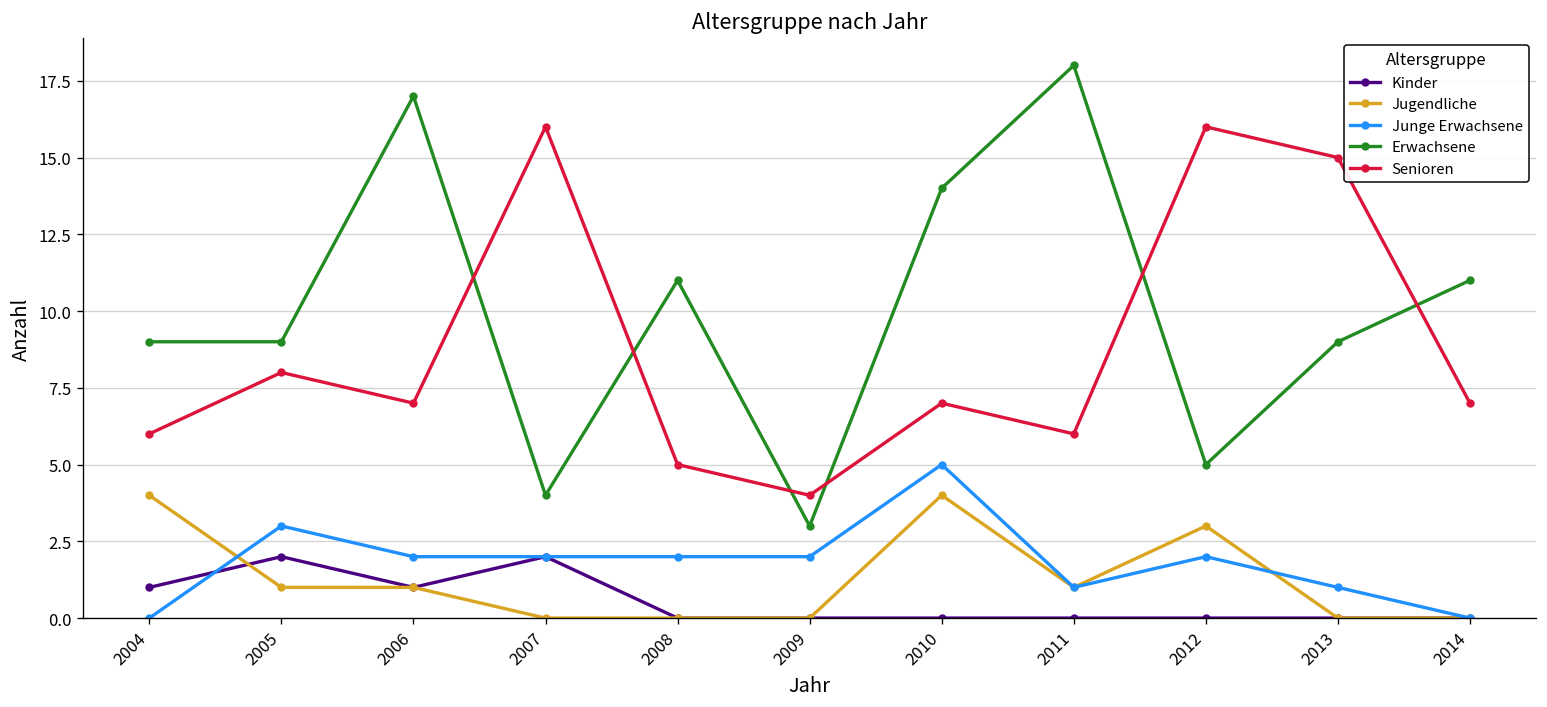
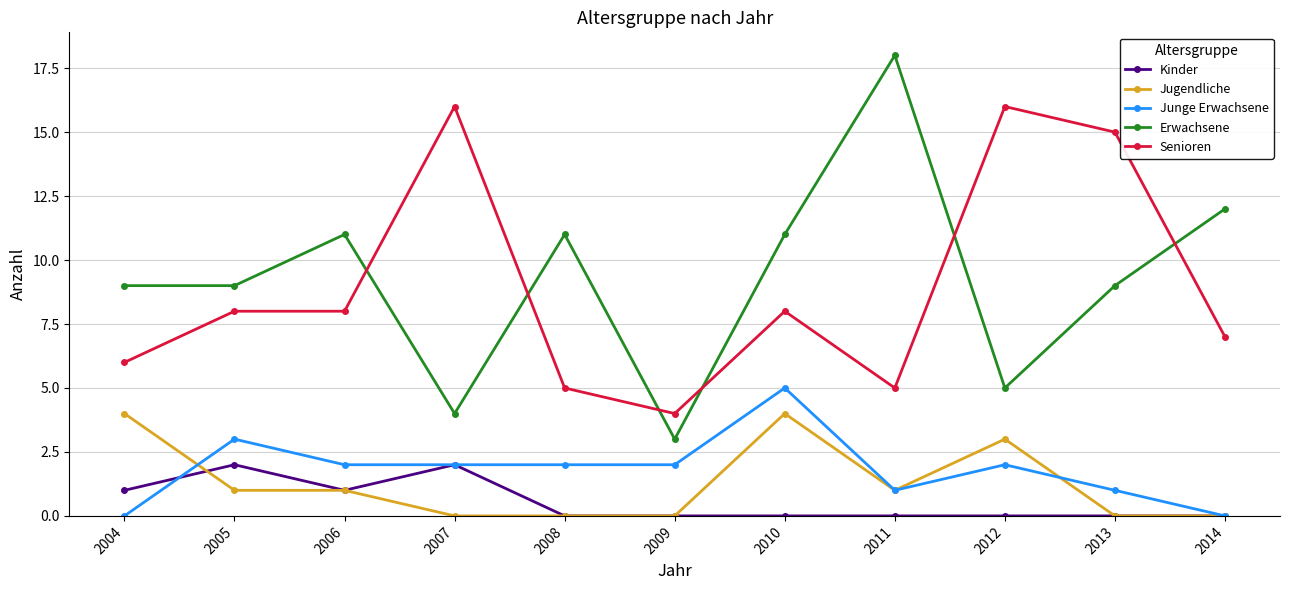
Erwachsene, 2006: 17 -> 11
Senioren, 2006: 7 -> 8
Erwachsene, 2010: 14 -> 11
Senioren, 2010: 7 -> 8
Senioren, 2011: 6 -> 5
Erwachsene, 2014: 11 -> 12
